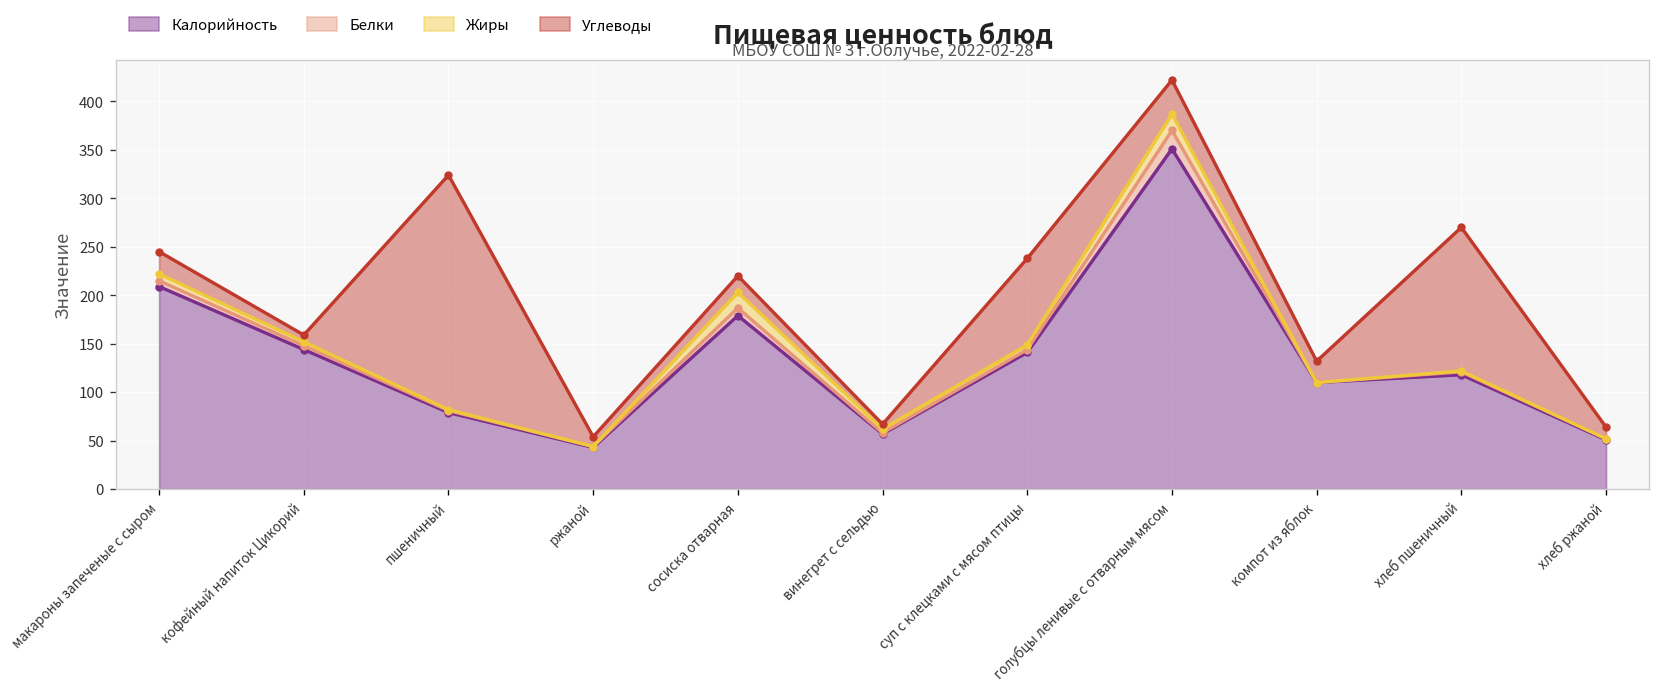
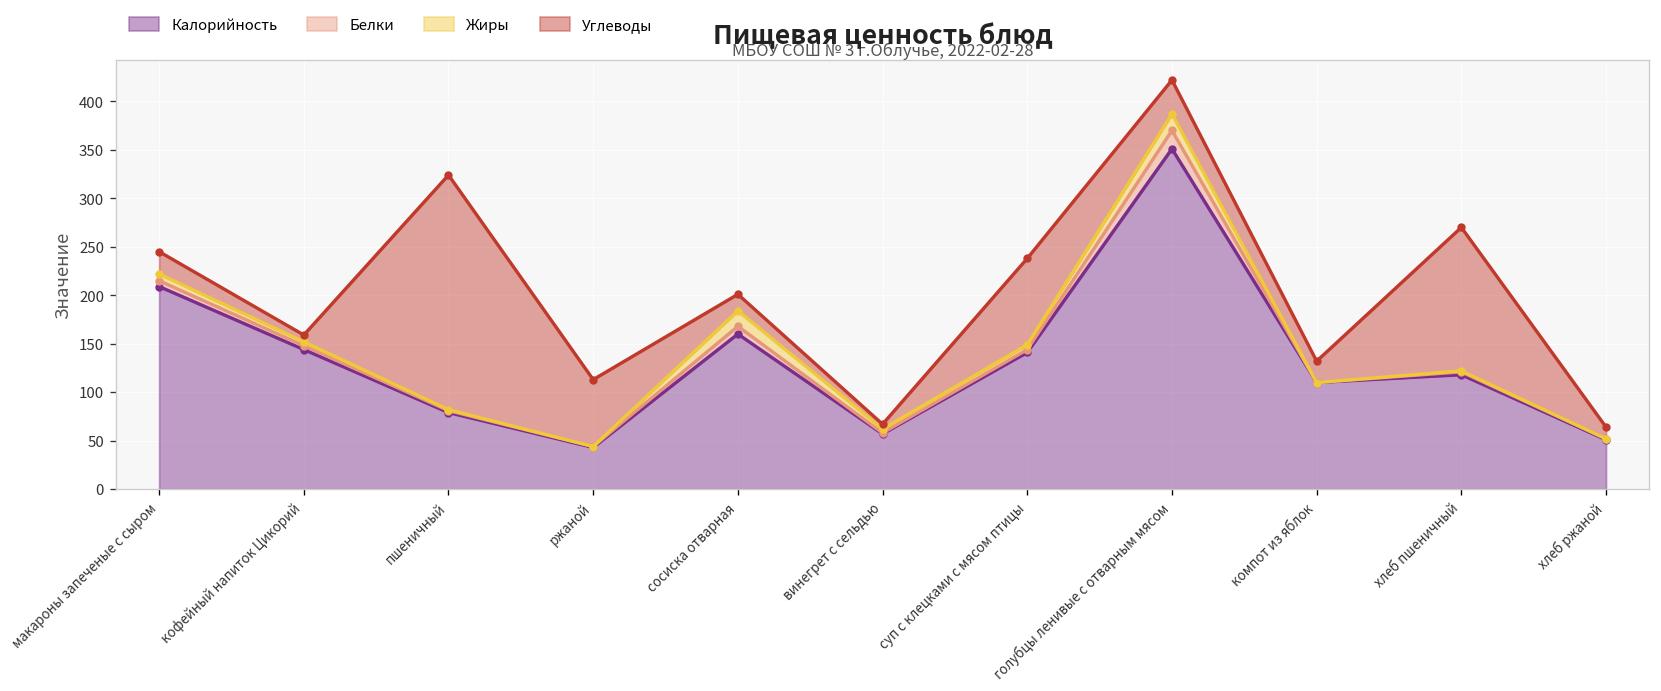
Углеводы, ржаной: 10 -> 70
Калорийность, сосиска отварная: 180 -> 160
